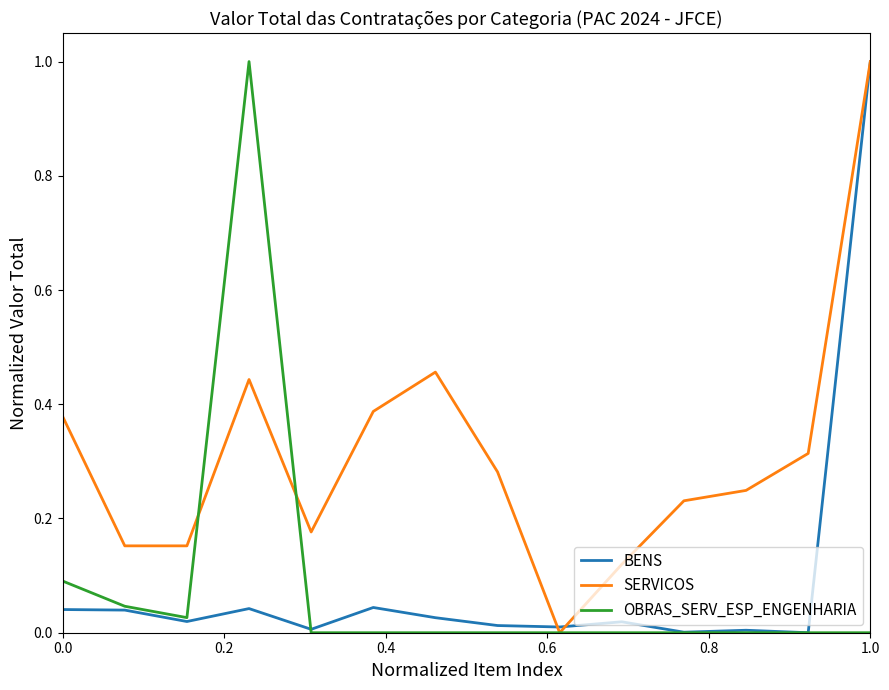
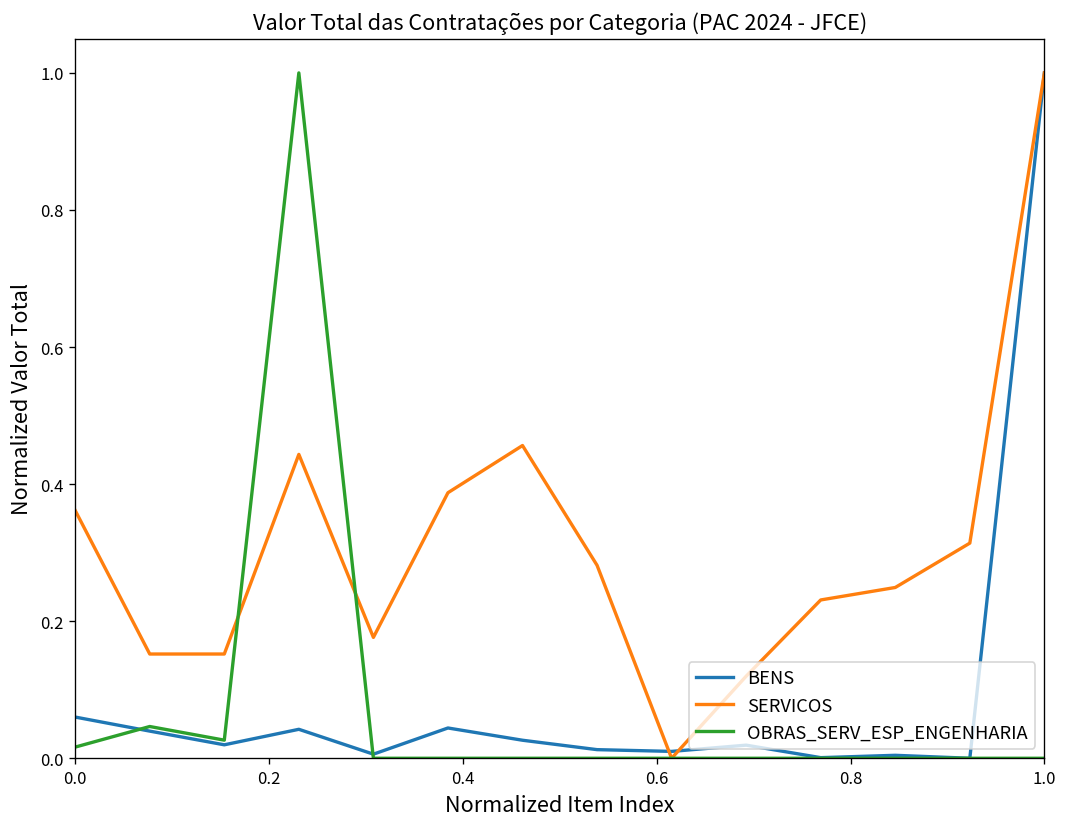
BENS, 0.0: 0.04 -> 0.06
SERVICOS, 0.0: 0.38 -> 0.36
OBRAS_SERV_ESP_ENGENHARIA, 0.0: 0.09 -> 0.02
